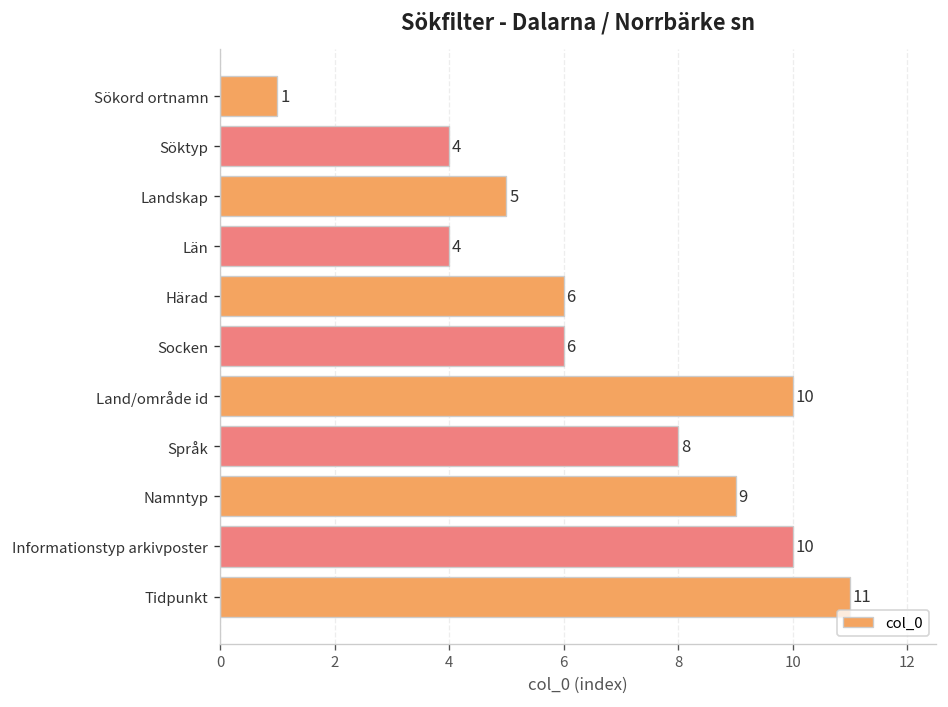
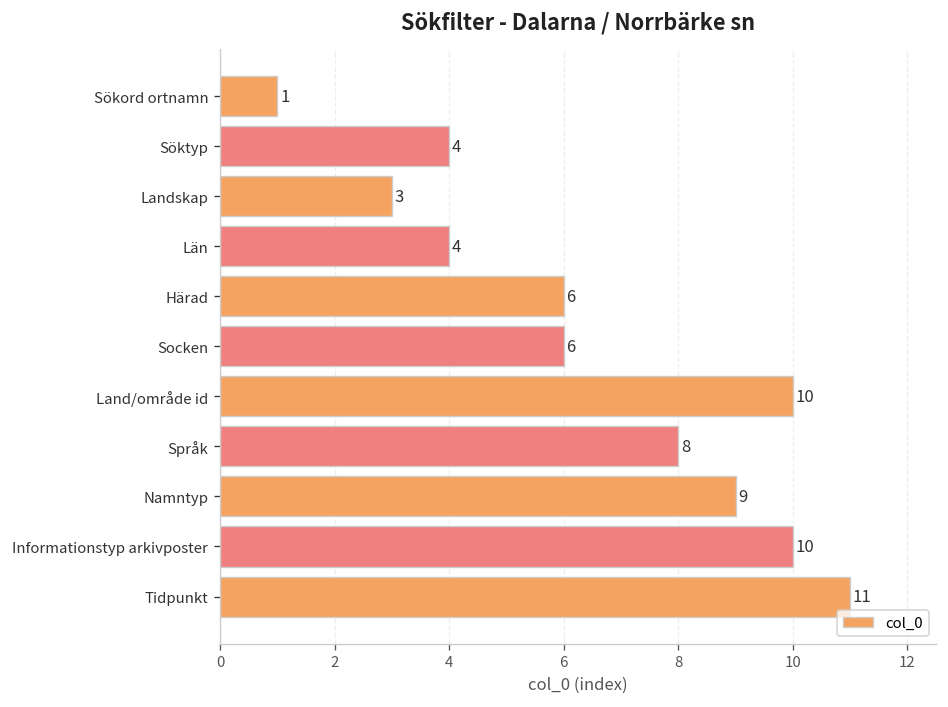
Landskap: 5 -> 3
